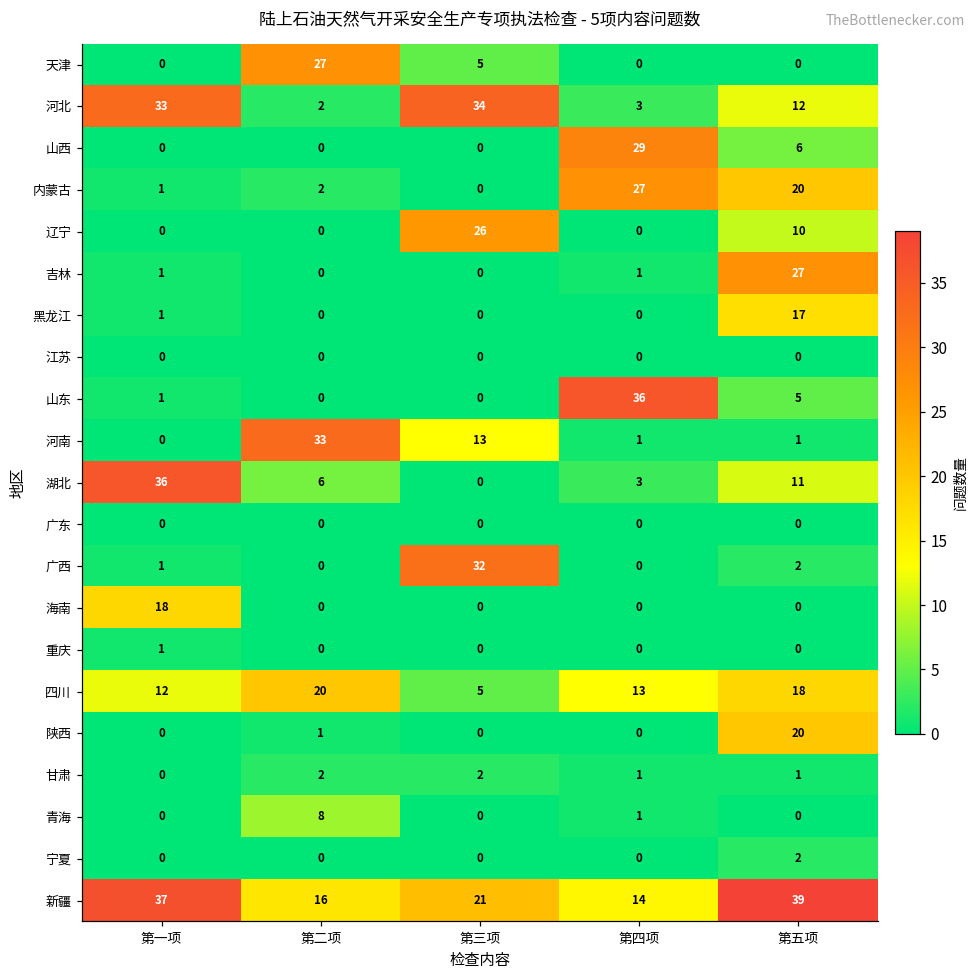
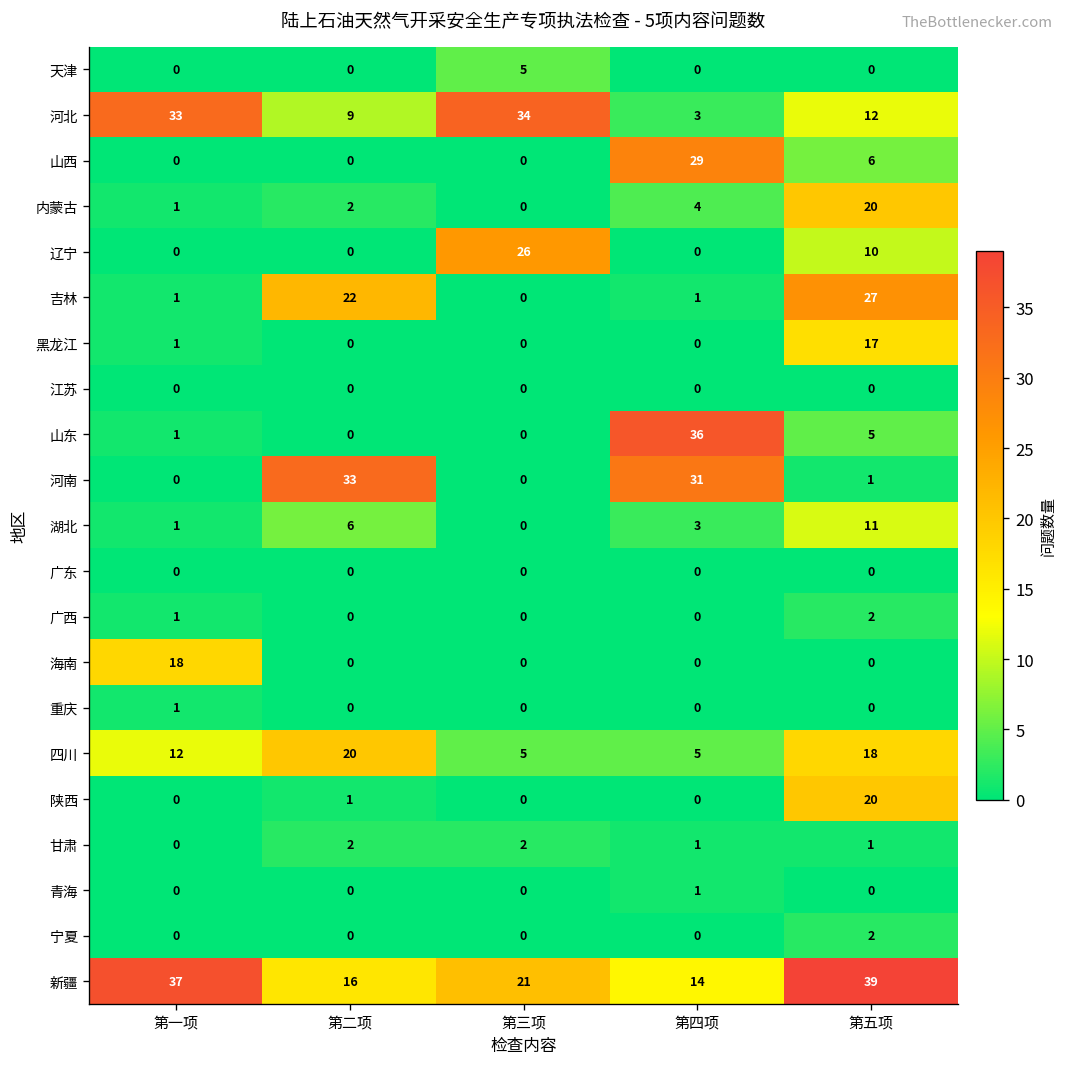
天津, 第二项: 27 -> 0
河北, 第二项: 2 -> 9
内蒙古, 第四项: 27 -> 4
吉林, 第二项: 0 -> 22
河南, 第三项: 13 -> 0
河南, 第四项: 1 -> 31
湖北, 第一项: 36 -> 1
广西, 第三项: 32 -> 0
四川, 第四项: 13 -> 5
青海, 第二项: 8 -> 0
